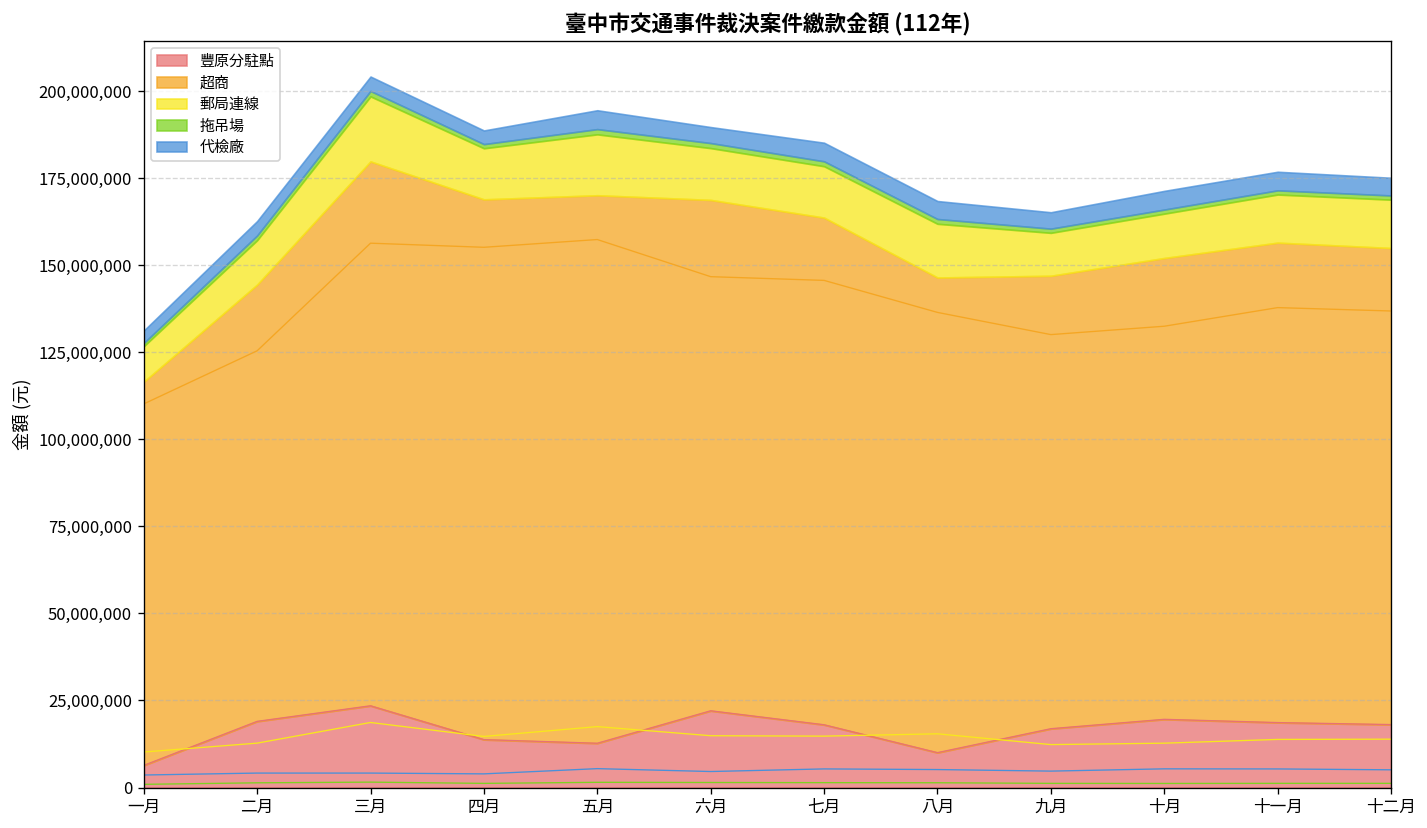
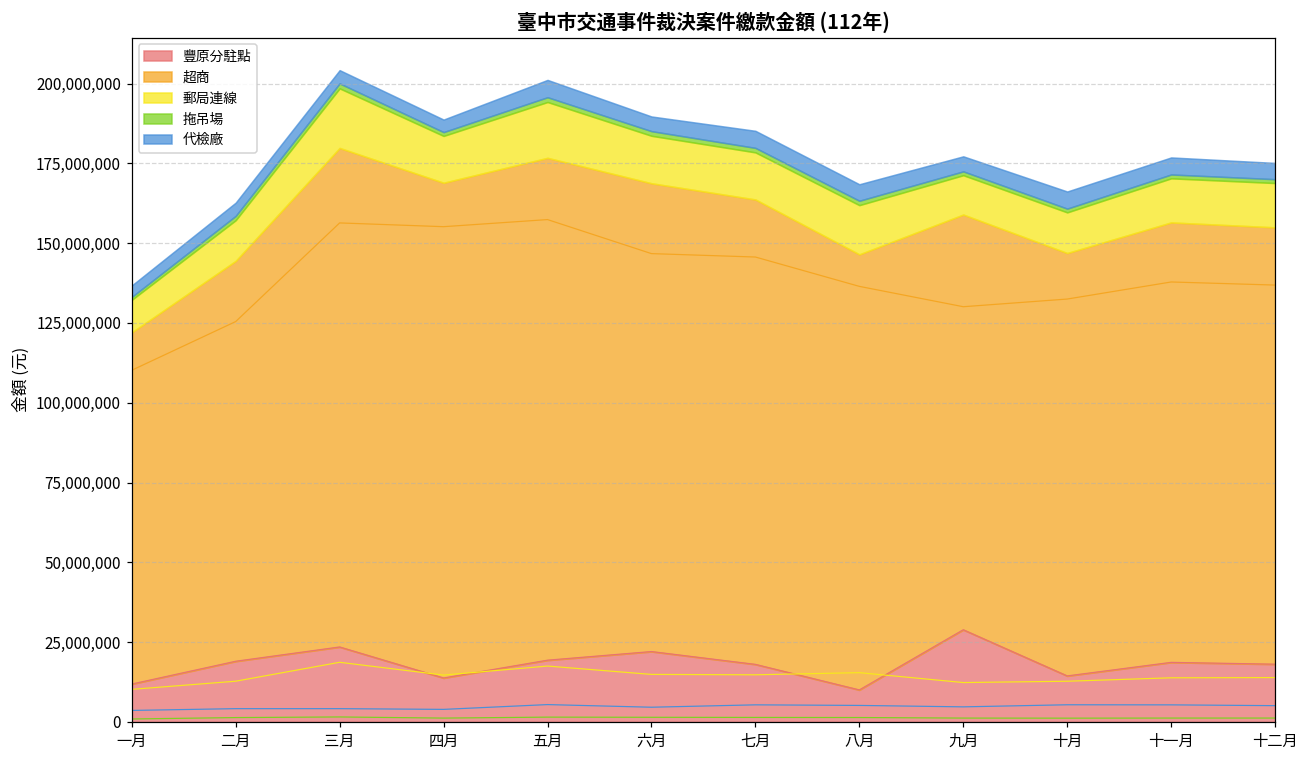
豐原分駐點, 一月: 6,000,000 -> 12,000,000
豐原分駐點, 五月: 13,000,000 -> 19,000,000
豐原分駐點, 九月: 17,000,000 -> 29,000,000
豐原分駐點, 十月: 20,000,000 -> 14,000,000
